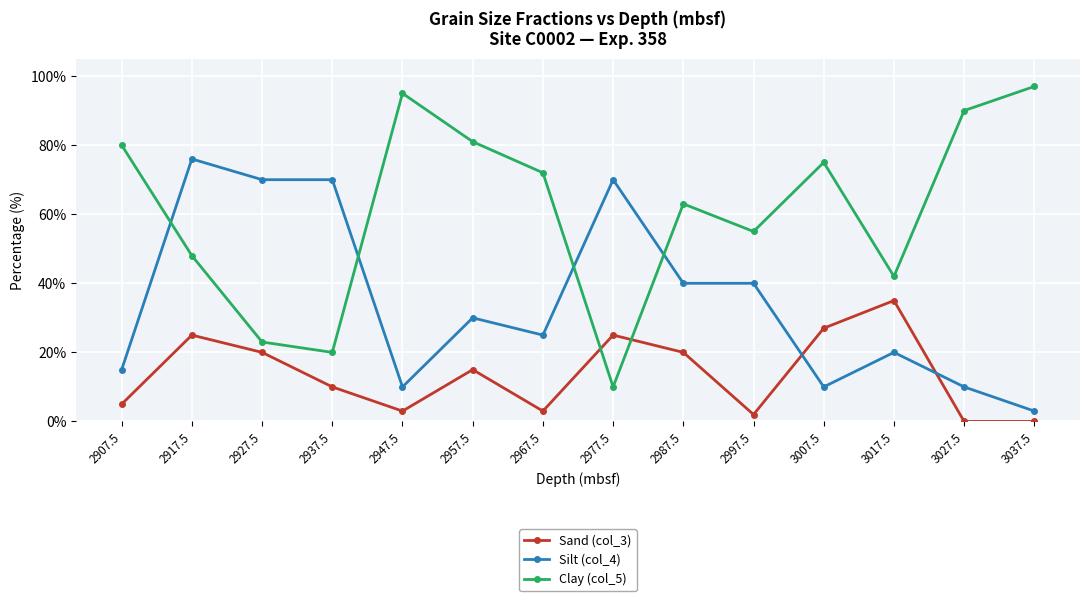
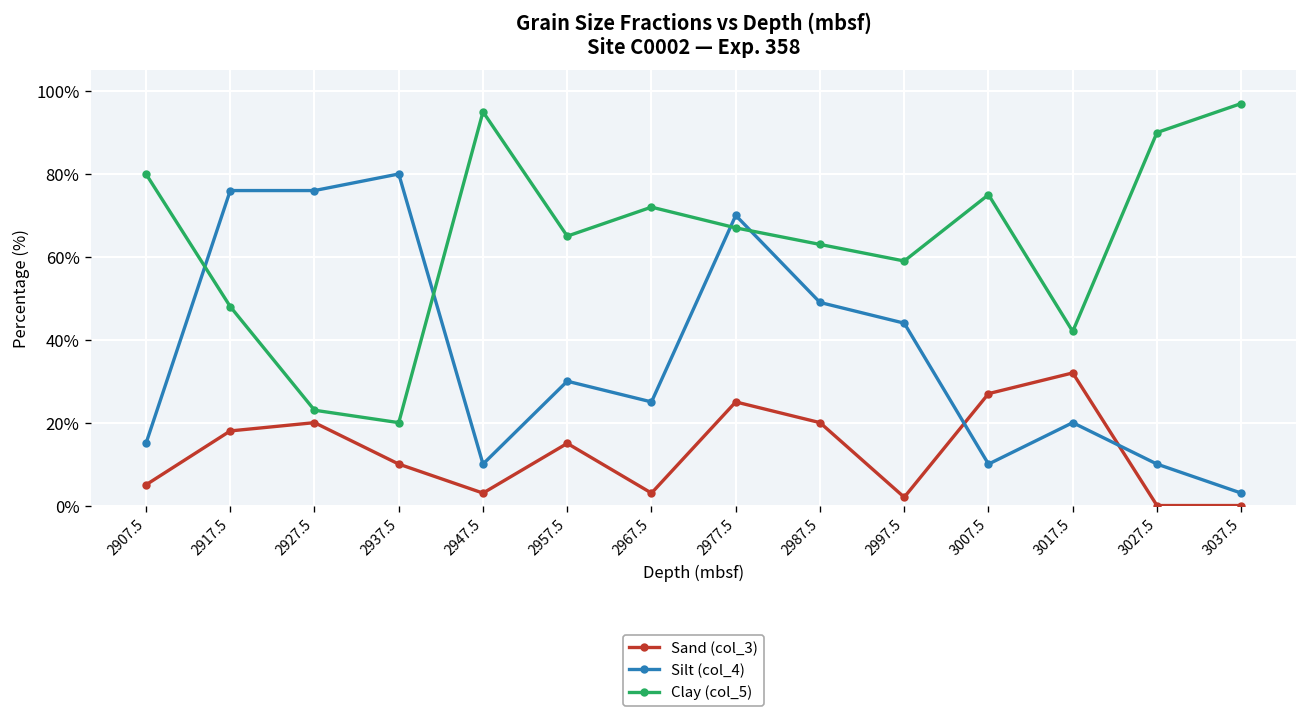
Sand (col_3), 2917.5: 25% -> 18%
Silt (col_4), 2927.5: 70% -> 76%
Silt (col_4), 2937.5: 70% -> 80%
Clay (col_5), 2957.5: 81% -> 65%
Clay (col_5), 2977.5: 10% -> 67%
Silt (col_4), 2987.5: 40% -> 49%
Silt (col_4), 2997.5: 40% -> 44%
Clay (col_5), 2997.5: 55% -> 59%
Sand (col_3), 3017.5: 35% -> 32%
